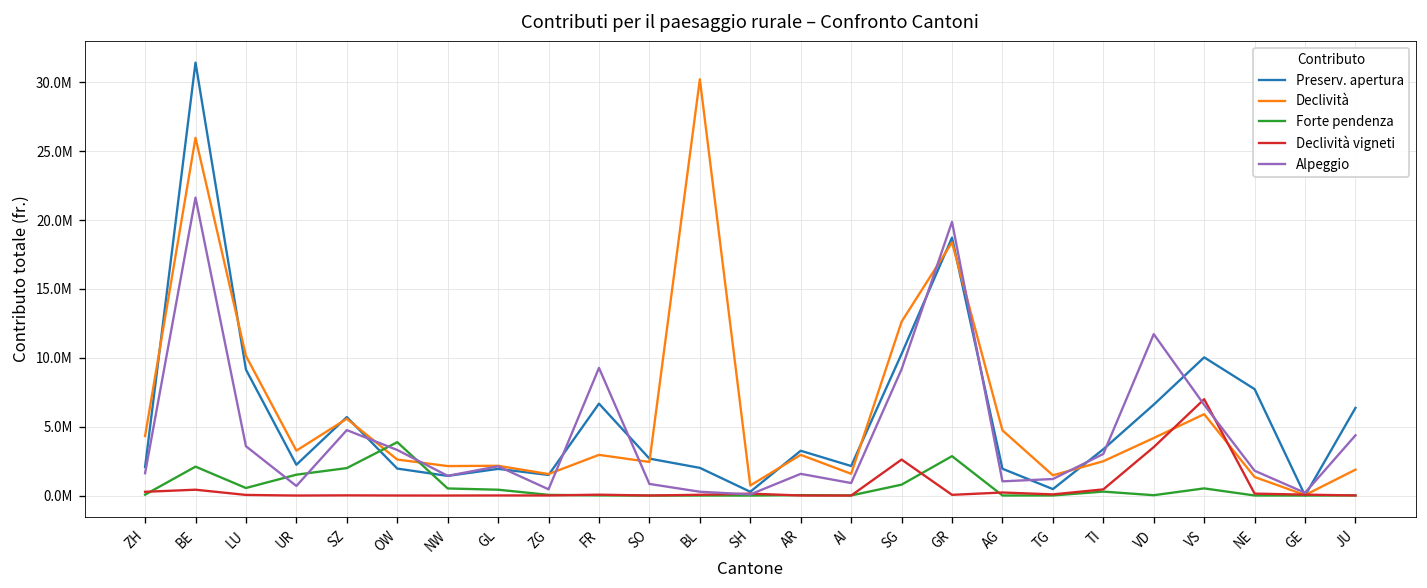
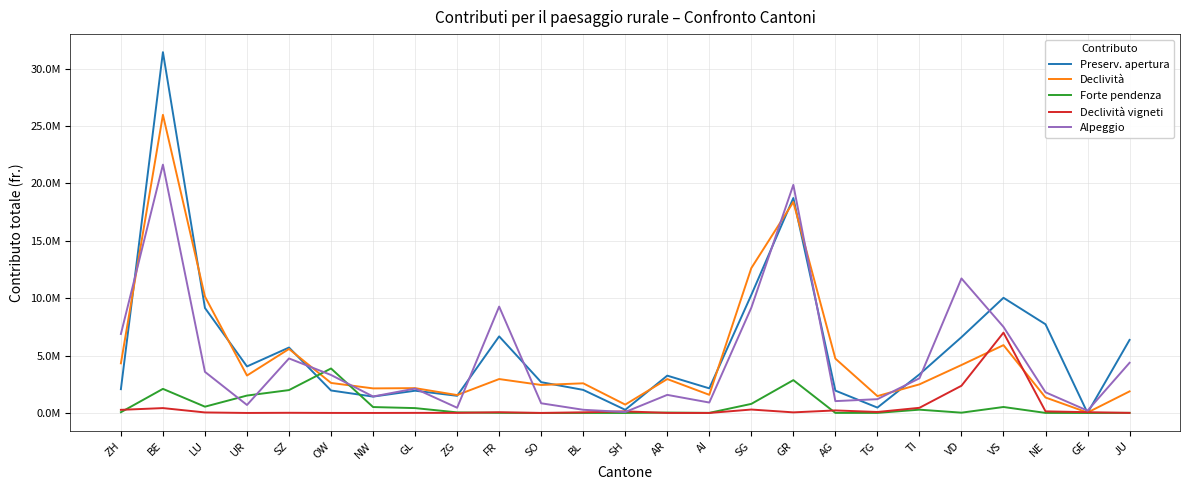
Alpeggio, ZH: 1600000 -> 6900000
Preserv. apertura, UR: 2200000 -> 4100000
Declività, BL: 30200000 -> 2600000
Declività vigneti, SG: 2600000 -> 300000
Declività vigneti, VD: 3500000 -> 2400000
Alpeggio, VS: 6600000 -> 7500000
